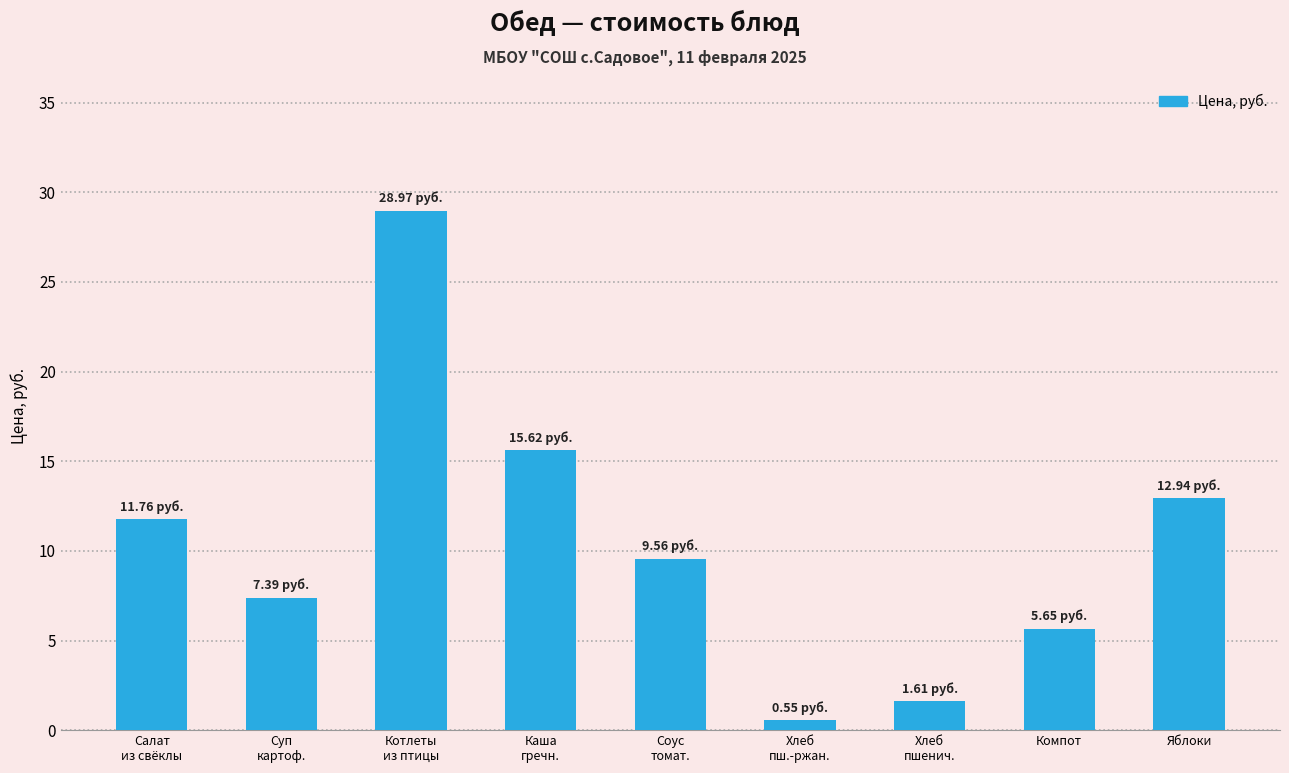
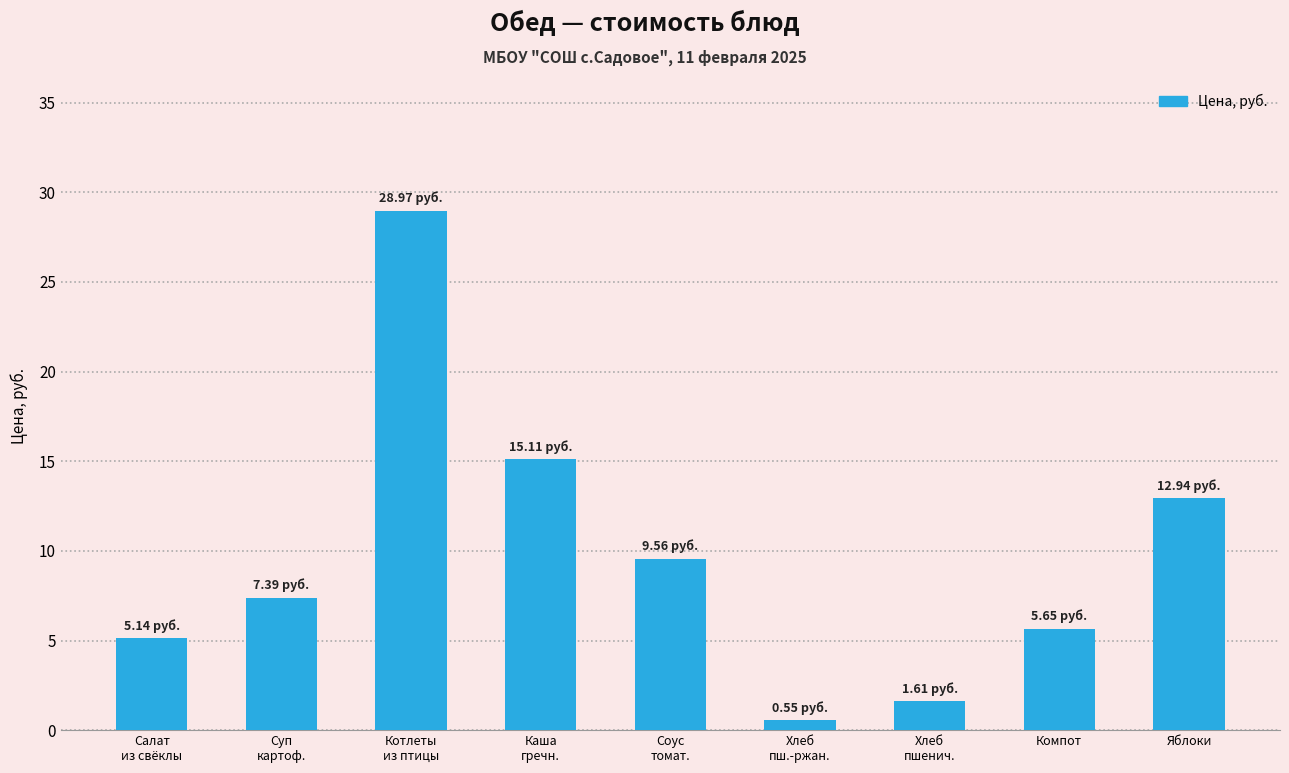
Салат из свёклы: 11.76 -> 5.14
Каша гречн.: 15.62 -> 15.11
